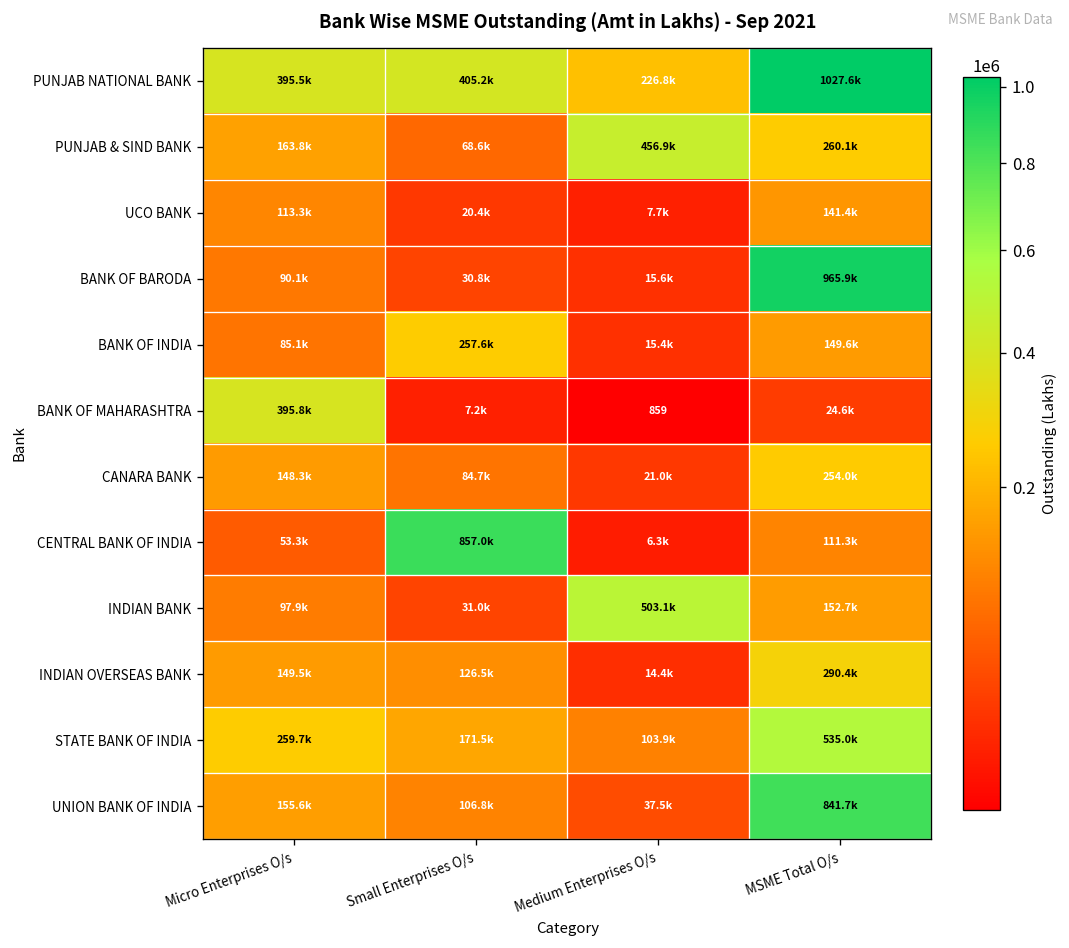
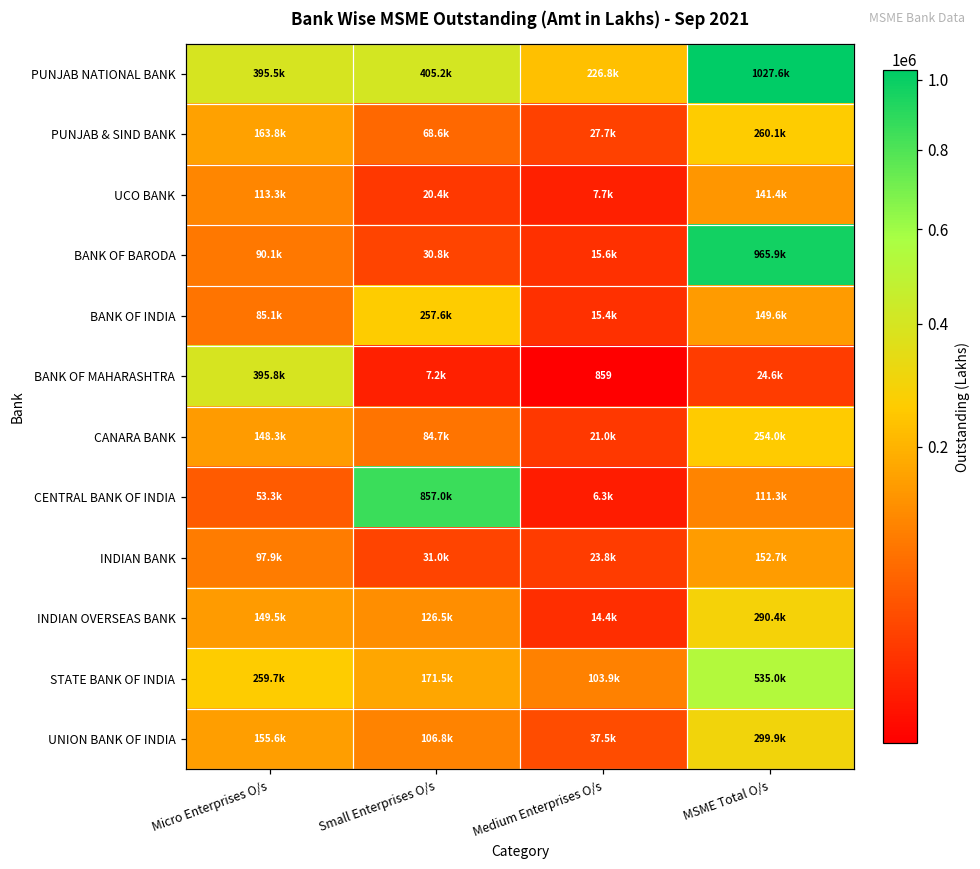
PUNJAB & SIND BANK, Medium Enterprises O/s: 456.9k -> 27.7k
INDIAN BANK, Medium Enterprises O/s: 503.1k -> 23.8k
UNION BANK OF INDIA, MSME Total O/s: 841.7k -> 299.9k
